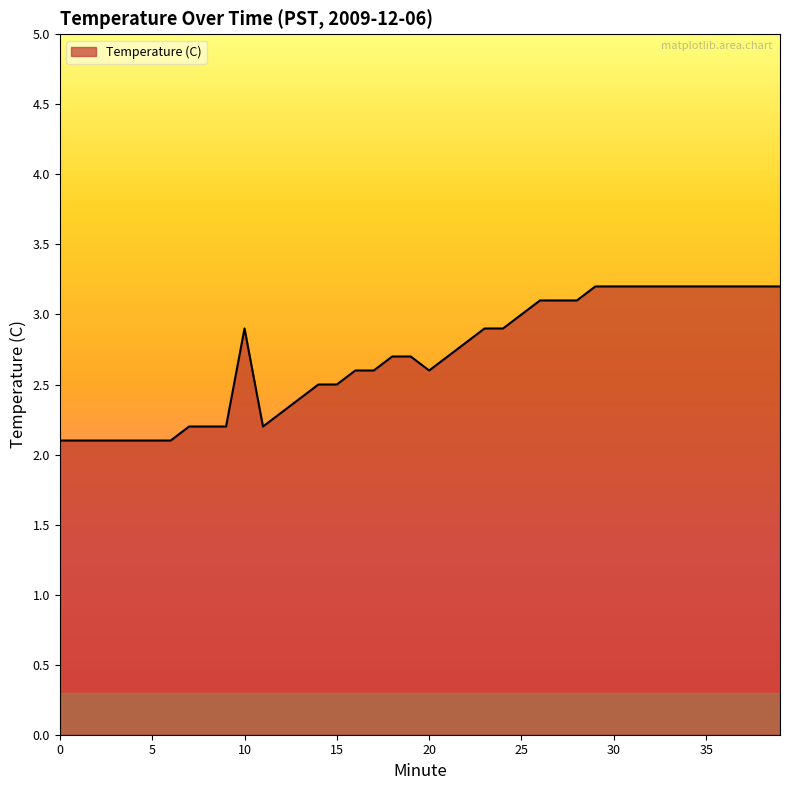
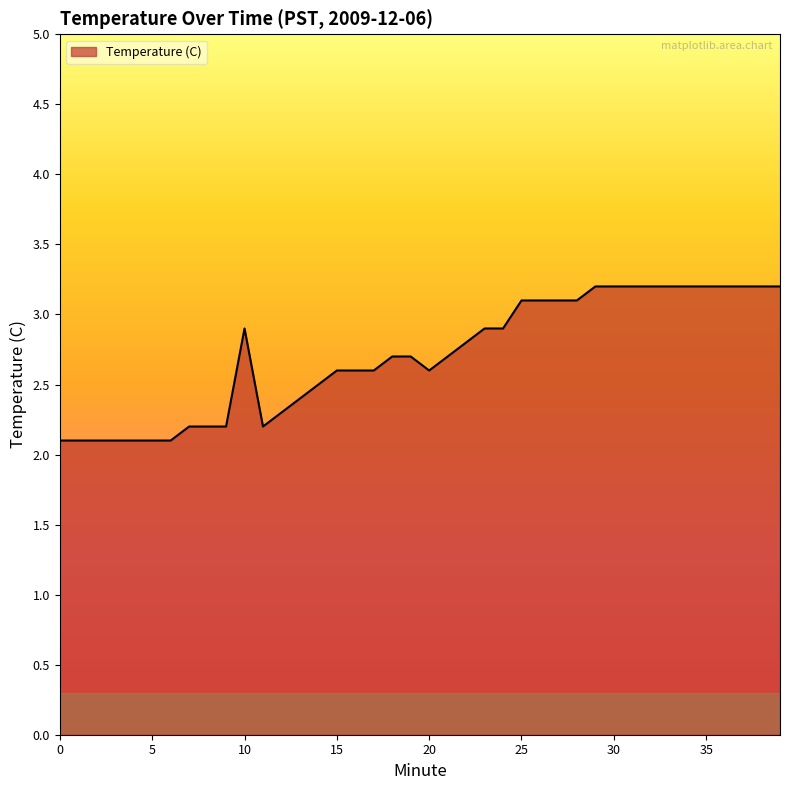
15: 2.5 -> 2.6
25: 3.0 -> 3.1
